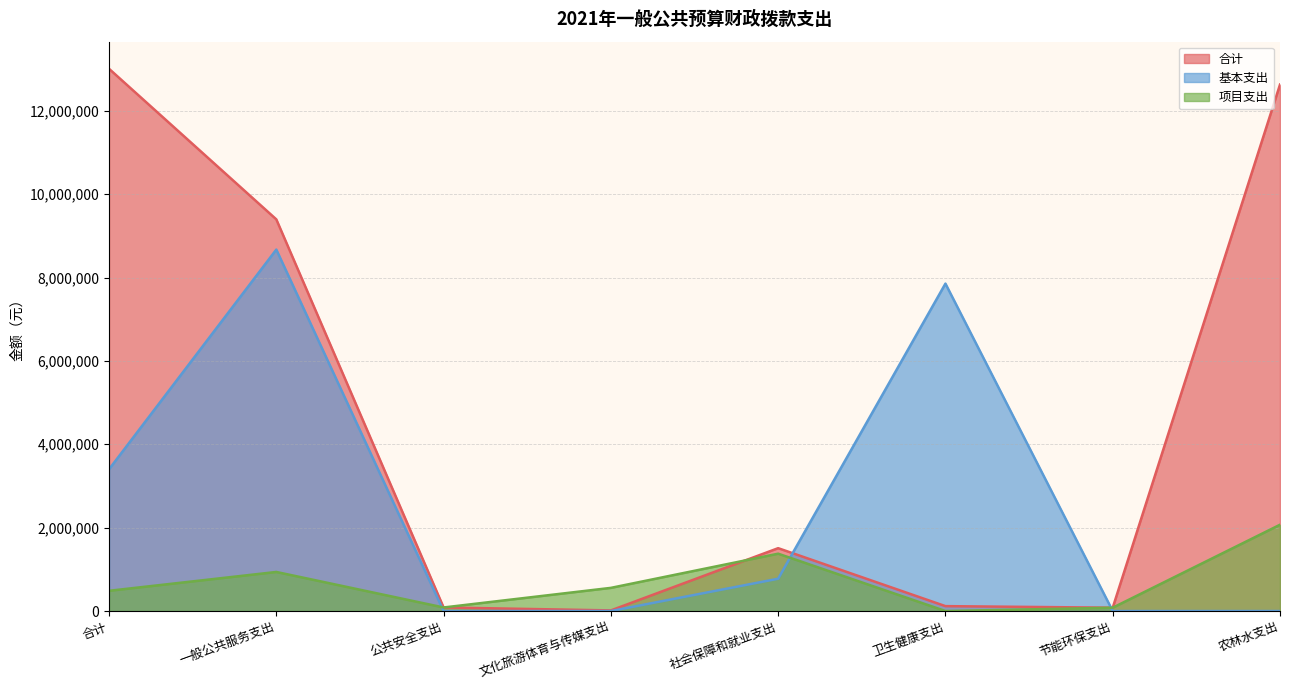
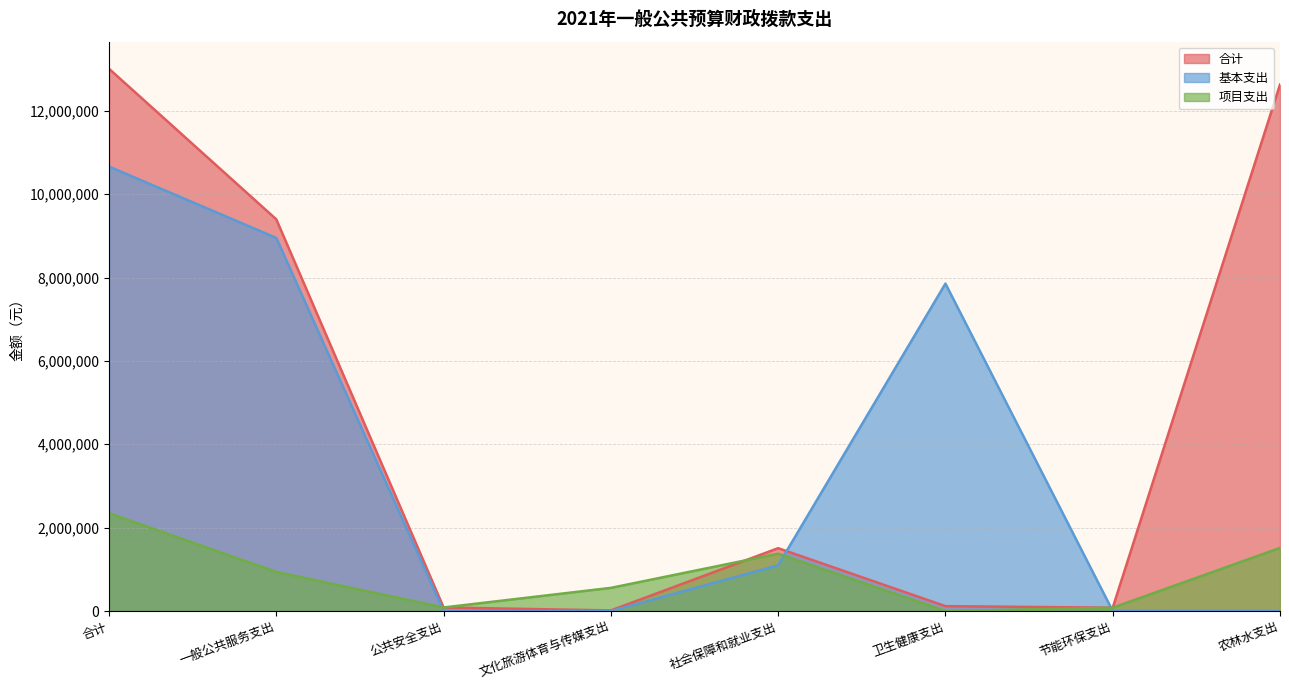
基本支出, 合计: 3,400,000 -> 10,700,000
项目支出, 合计: 500,000 -> 2,300,000
基本支出, 一般公共服务支出: 8,700,000 -> 9,000,000
基本支出, 社会保障和就业支出: 800,000 -> 1,100,000
项目支出, 农林水支出: 2,100,000 -> 1,500,000
